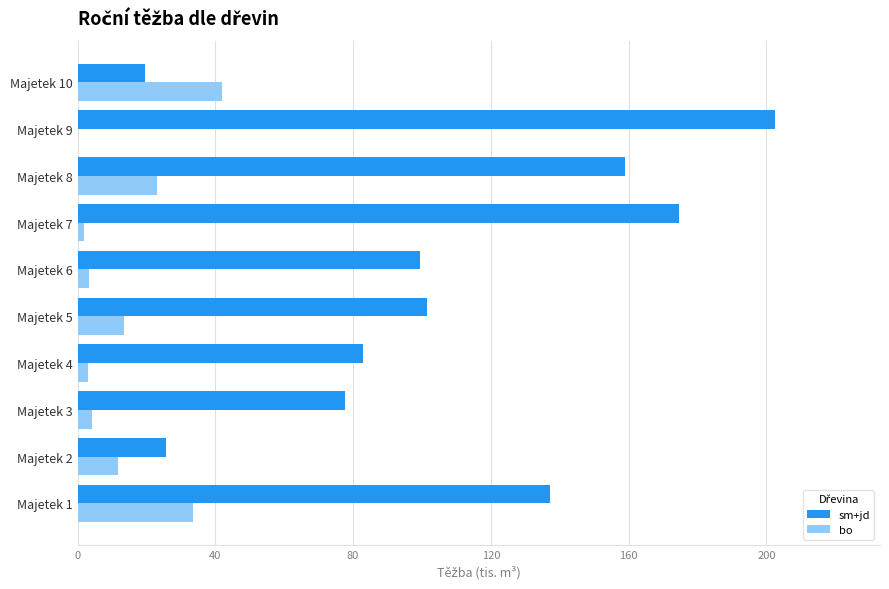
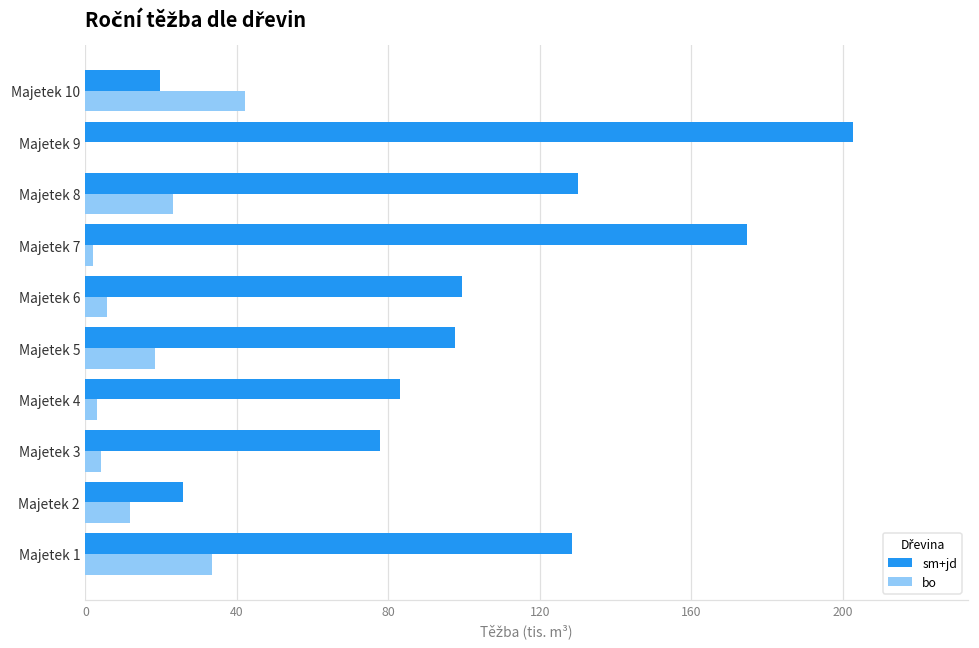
sm+jd, Majetek 8: 159 -> 130
bo, Majetek 6: 3 -> 6
sm+jd, Majetek 5: 101 -> 98
bo, Majetek 5: 13 -> 18
sm+jd, Majetek 1: 137 -> 128
